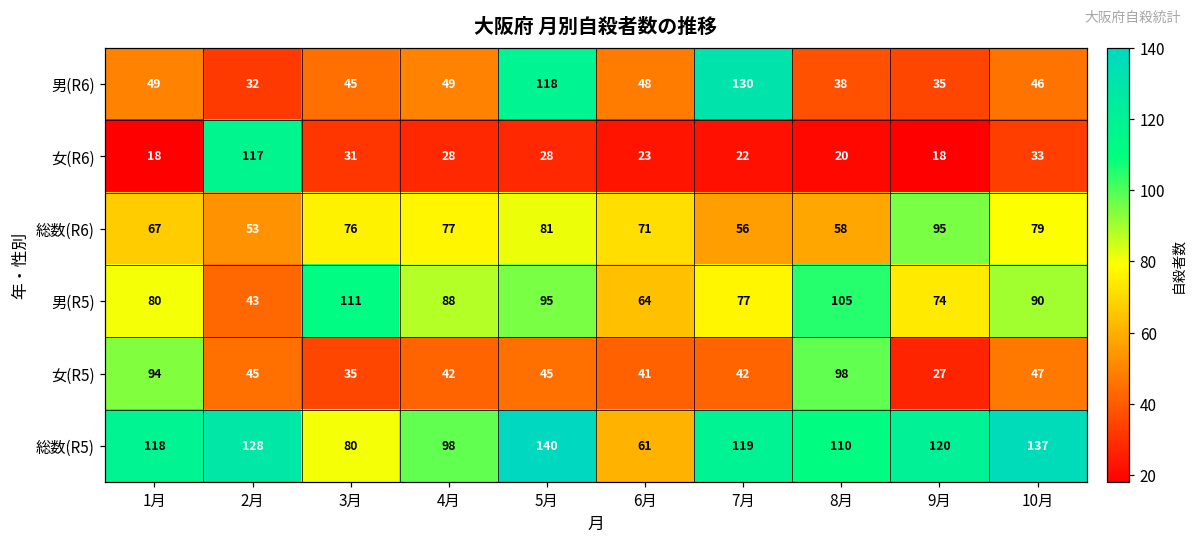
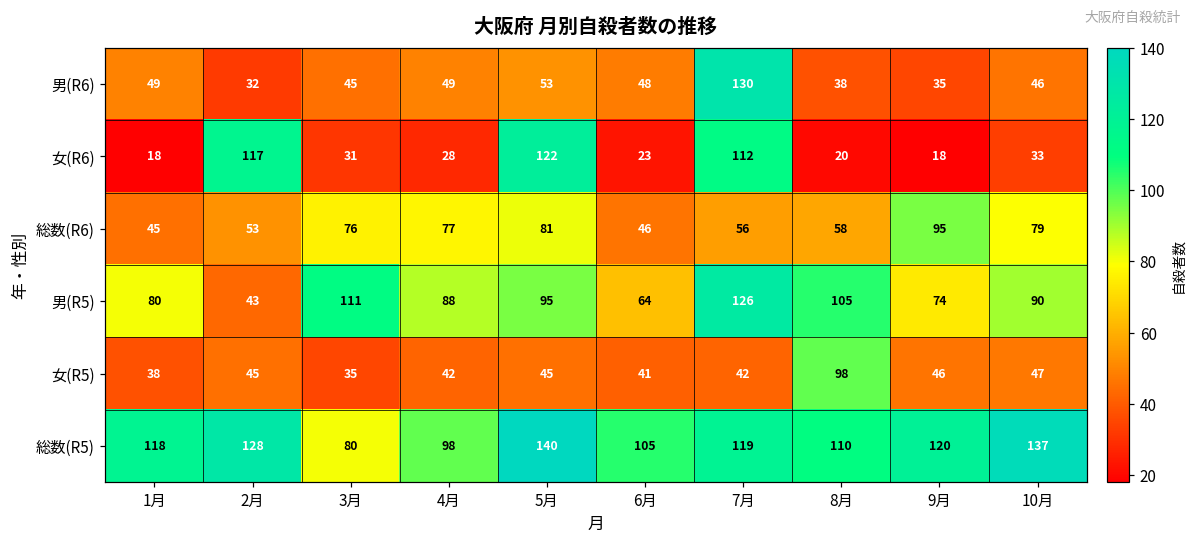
男(R6), 5月: 118 -> 53
女(R6), 5月: 28 -> 122
女(R6), 7月: 22 -> 112
総数(R6), 1月: 67 -> 45
総数(R6), 6月: 71 -> 46
男(R5), 7月: 77 -> 126
女(R5), 1月: 94 -> 38
女(R5), 9月: 27 -> 46
総数(R5), 6月: 61 -> 105
